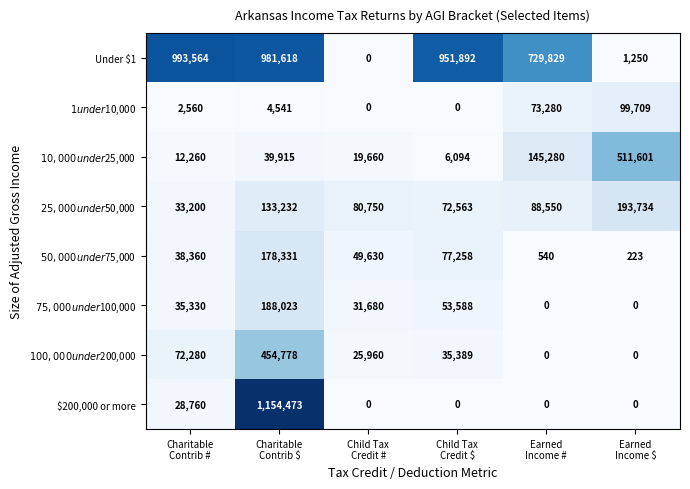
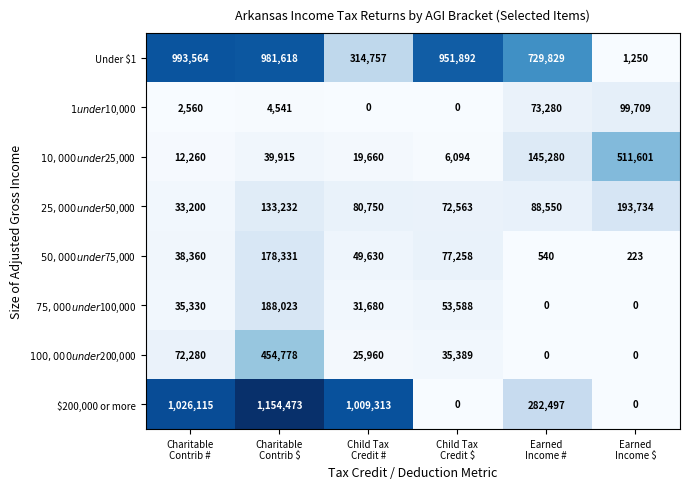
Under $1, Child Tax Credit #: 0 -> 314,757
$200,000 or more, Charitable Contrib #: 28,760 -> 1,026,115
$200,000 or more, Child Tax Credit #: 0 -> 1,009,313
$200,000 or more, Earned Income #: 0 -> 282,497
